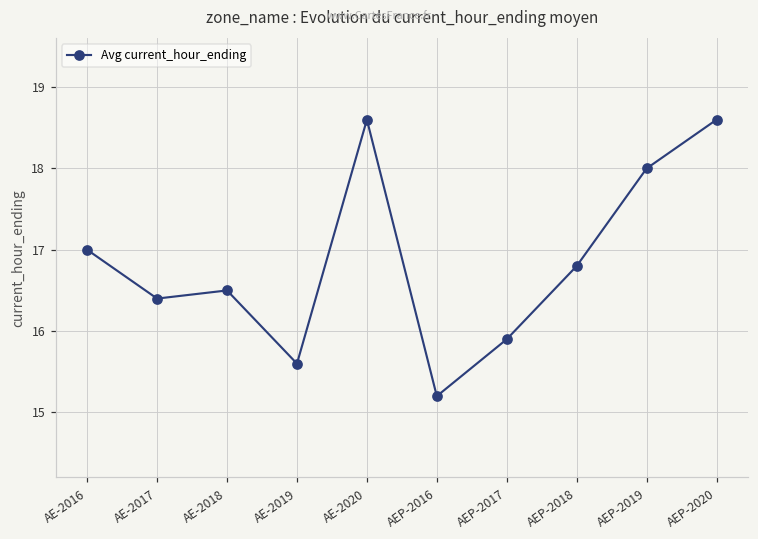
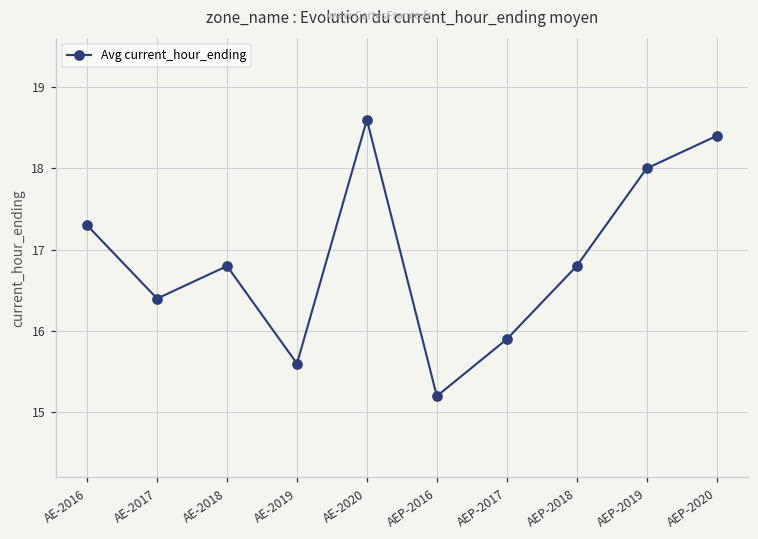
AE-2016: 17.0 -> 17.3
AE-2018: 16.5 -> 16.8
AEP-2020: 18.6 -> 18.4
